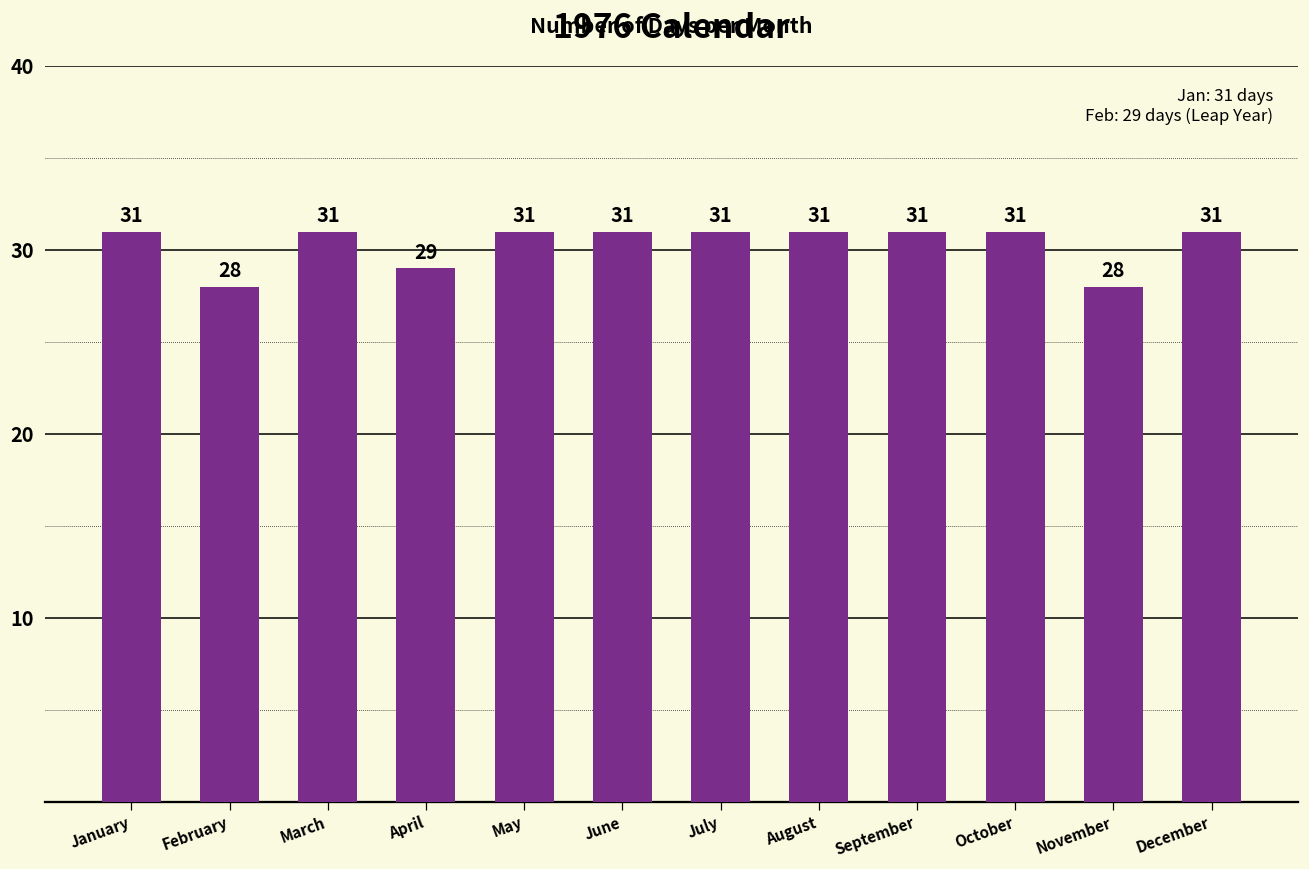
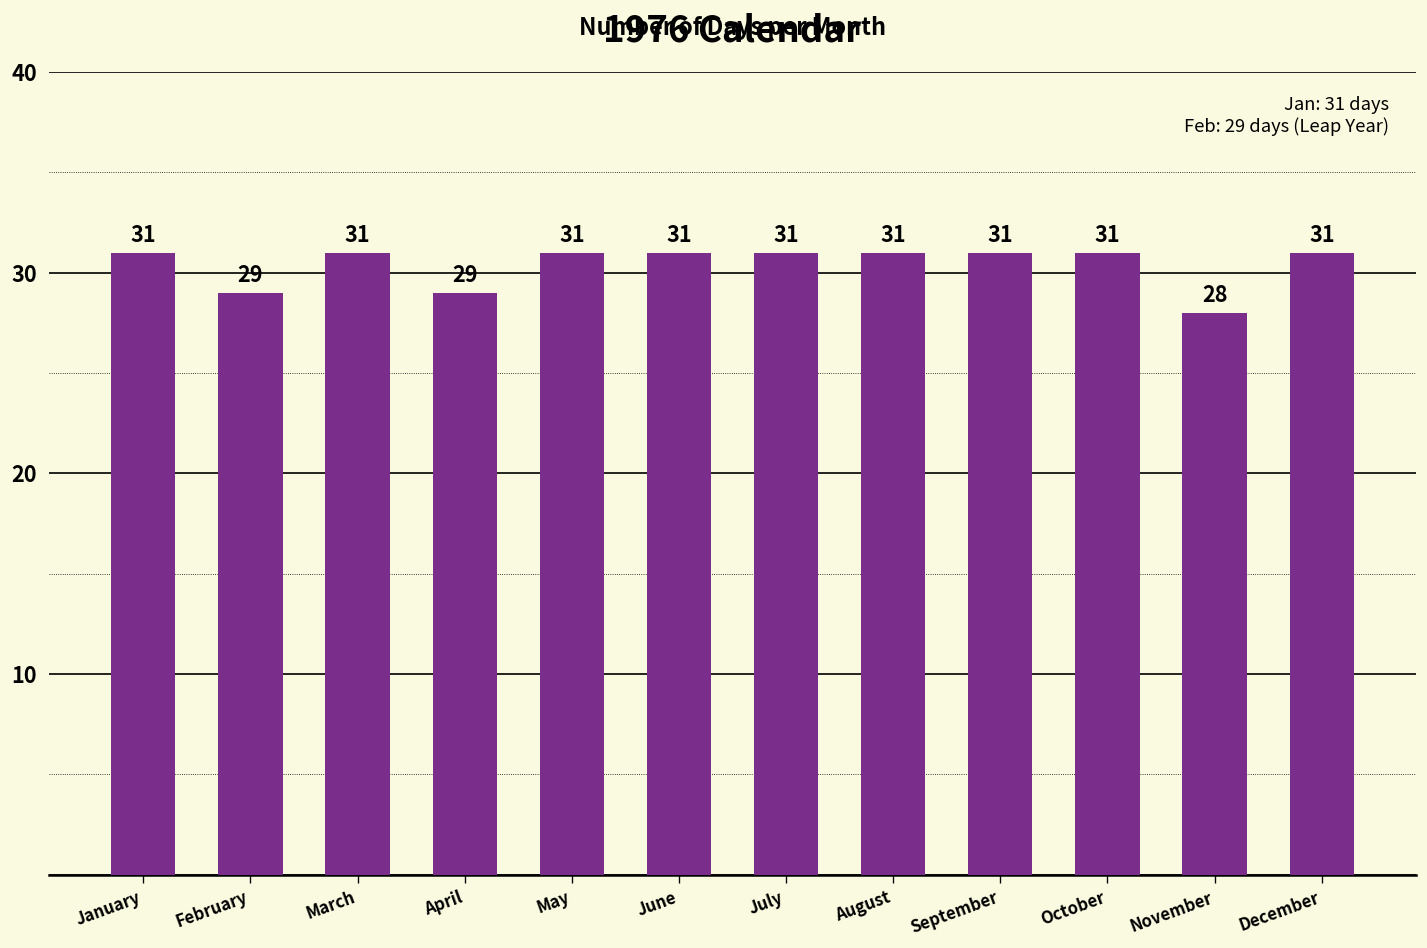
February: 28 -> 29
